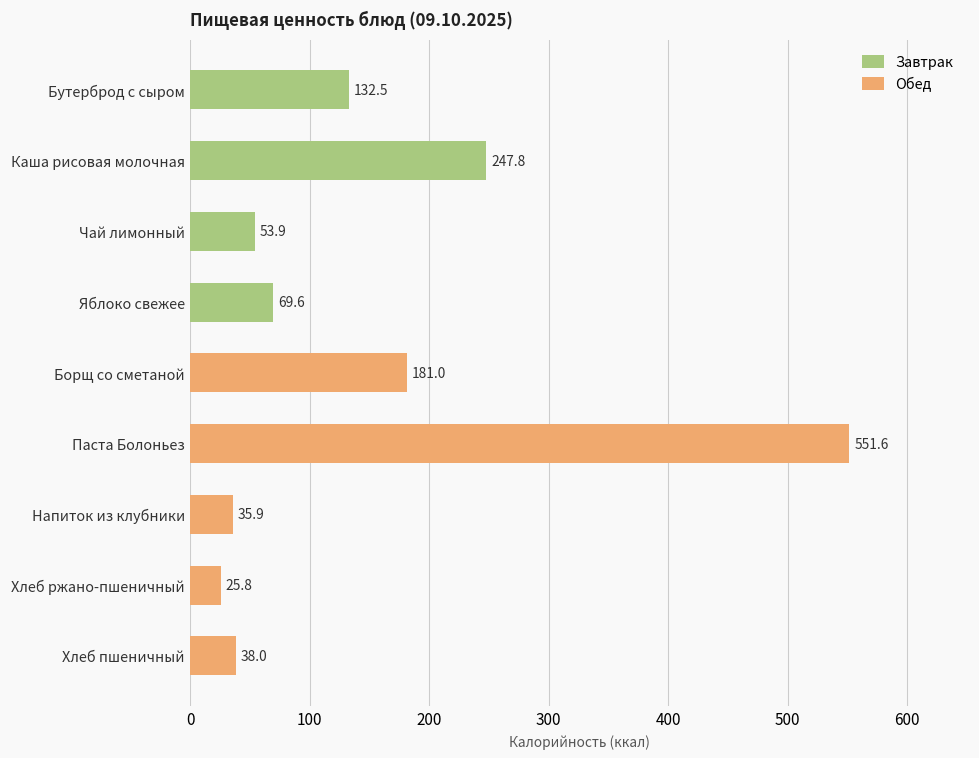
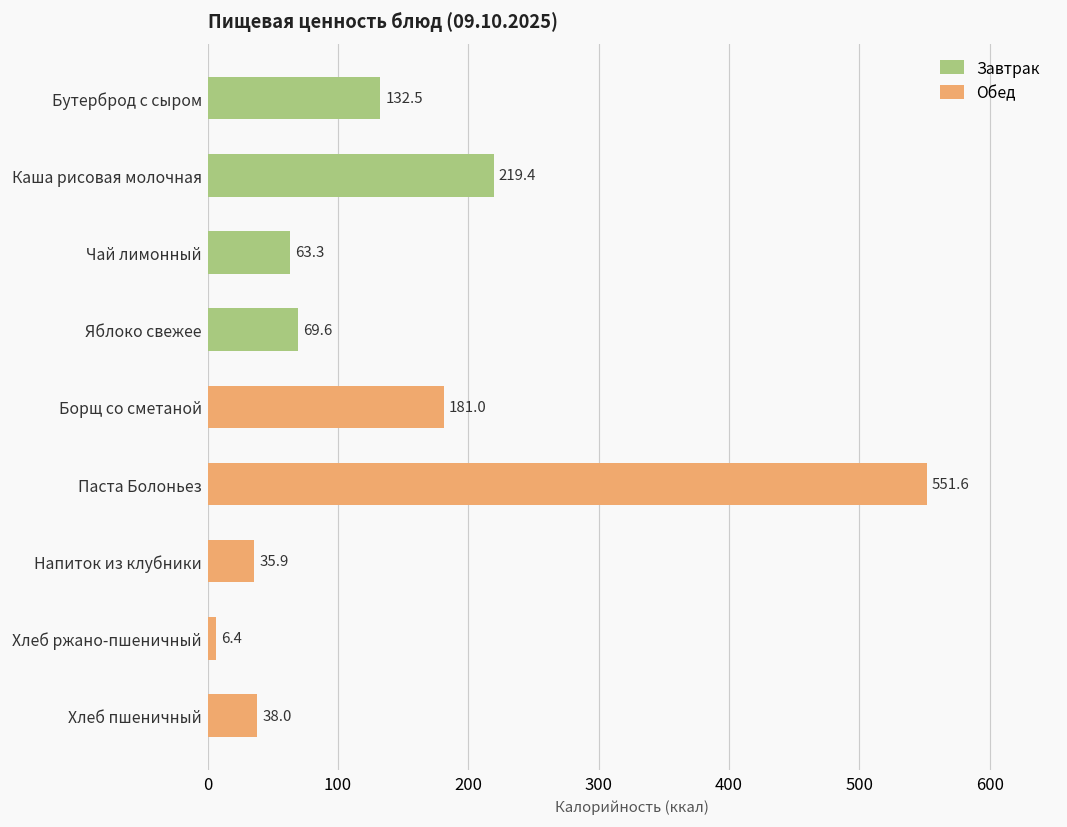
Каша рисовая молочная: 247.8 -> 219.4
Чай лимонный: 53.9 -> 63.3
Хлеб ржано-пшеничный: 25.8 -> 6.4
